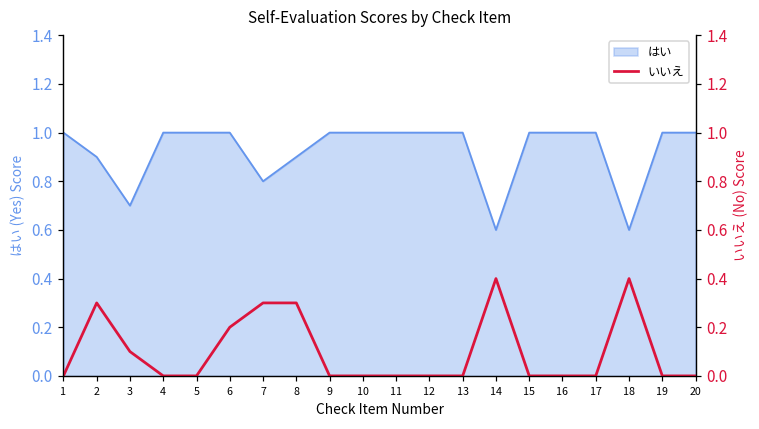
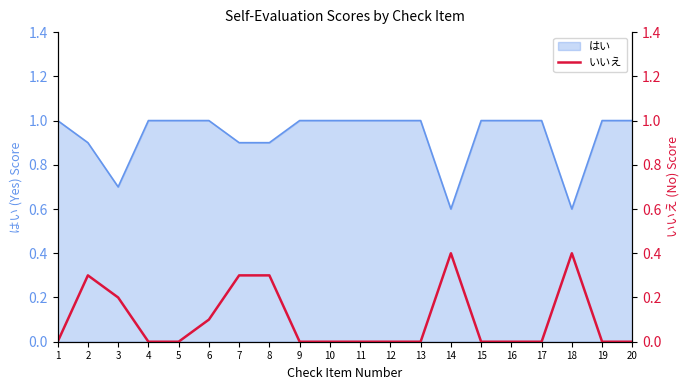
はい, 7: 0.8 -> 0.9
いいえ, 3: 0.1 -> 0.2
いいえ, 6: 0.2 -> 0.1
